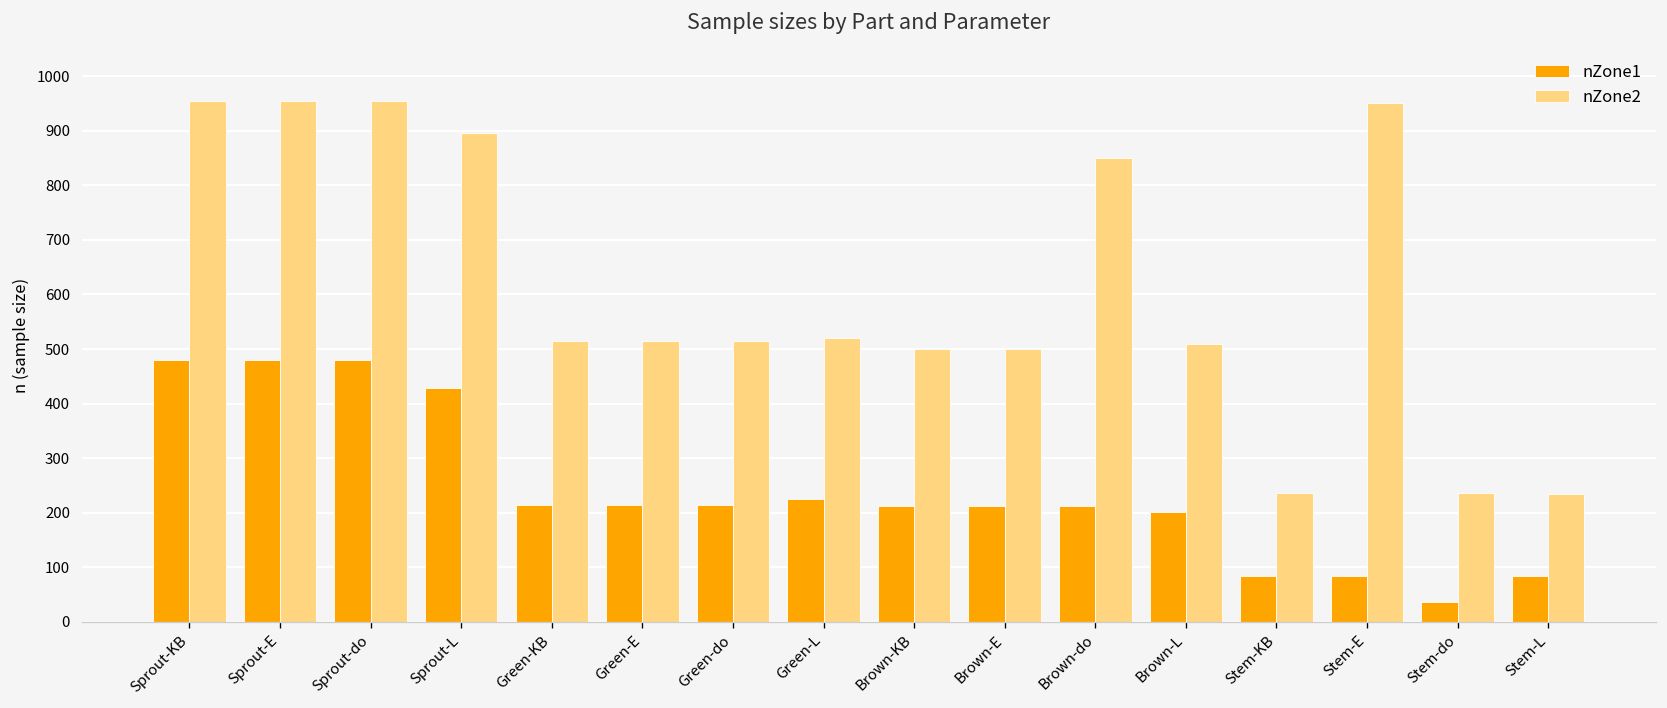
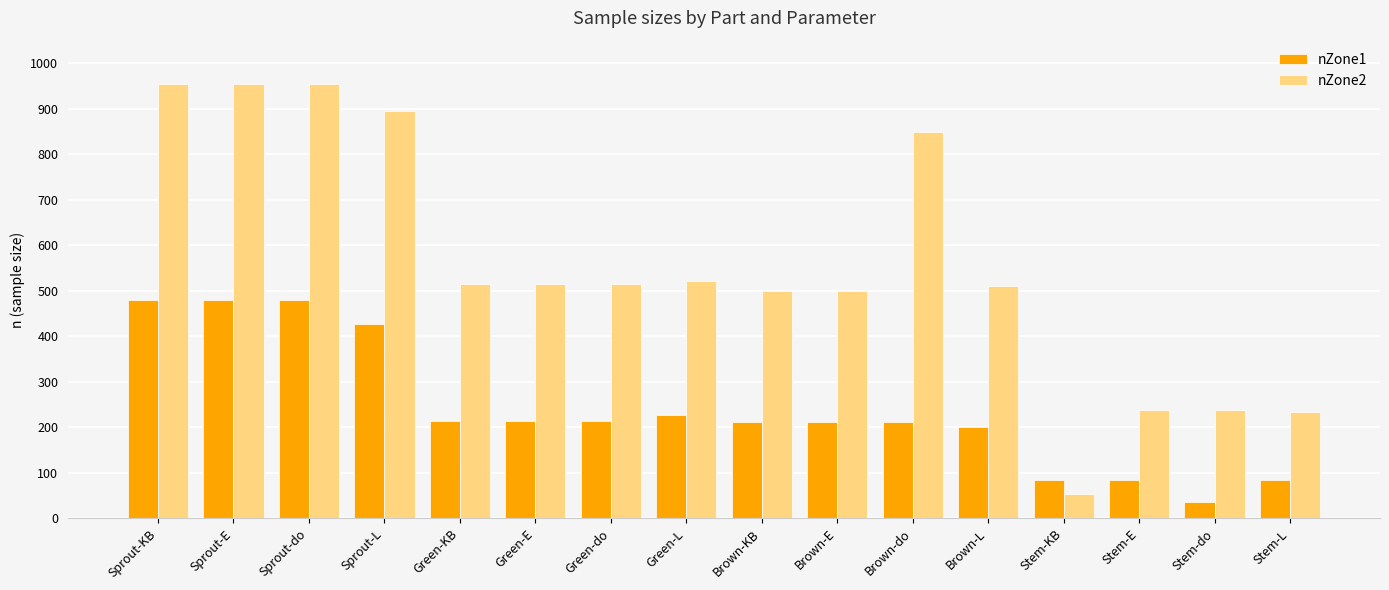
nZone2, Stem-KB: 240 -> 50
nZone2, Stem-E: 950 -> 240
